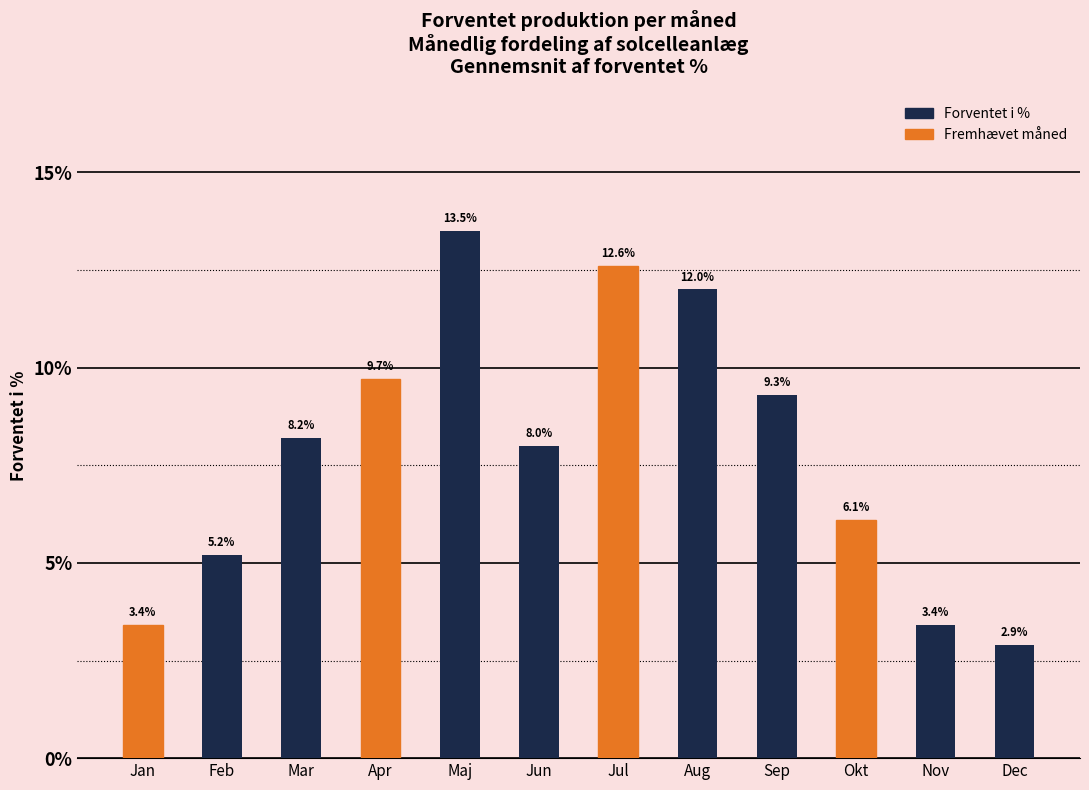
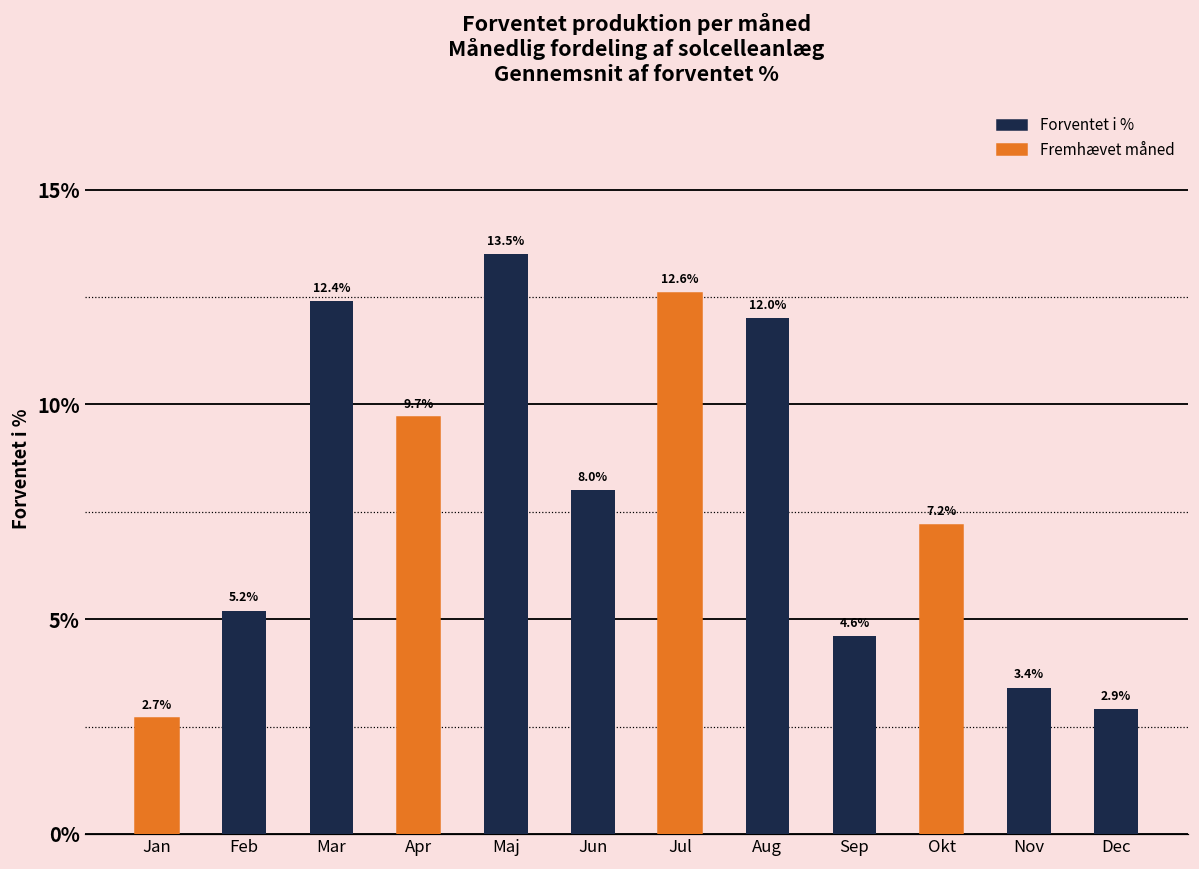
Jan: 3.4% -> 2.7%
Mar: 8.2% -> 12.4%
Sep: 9.3% -> 4.6%
Okt: 6.1% -> 7.2%
